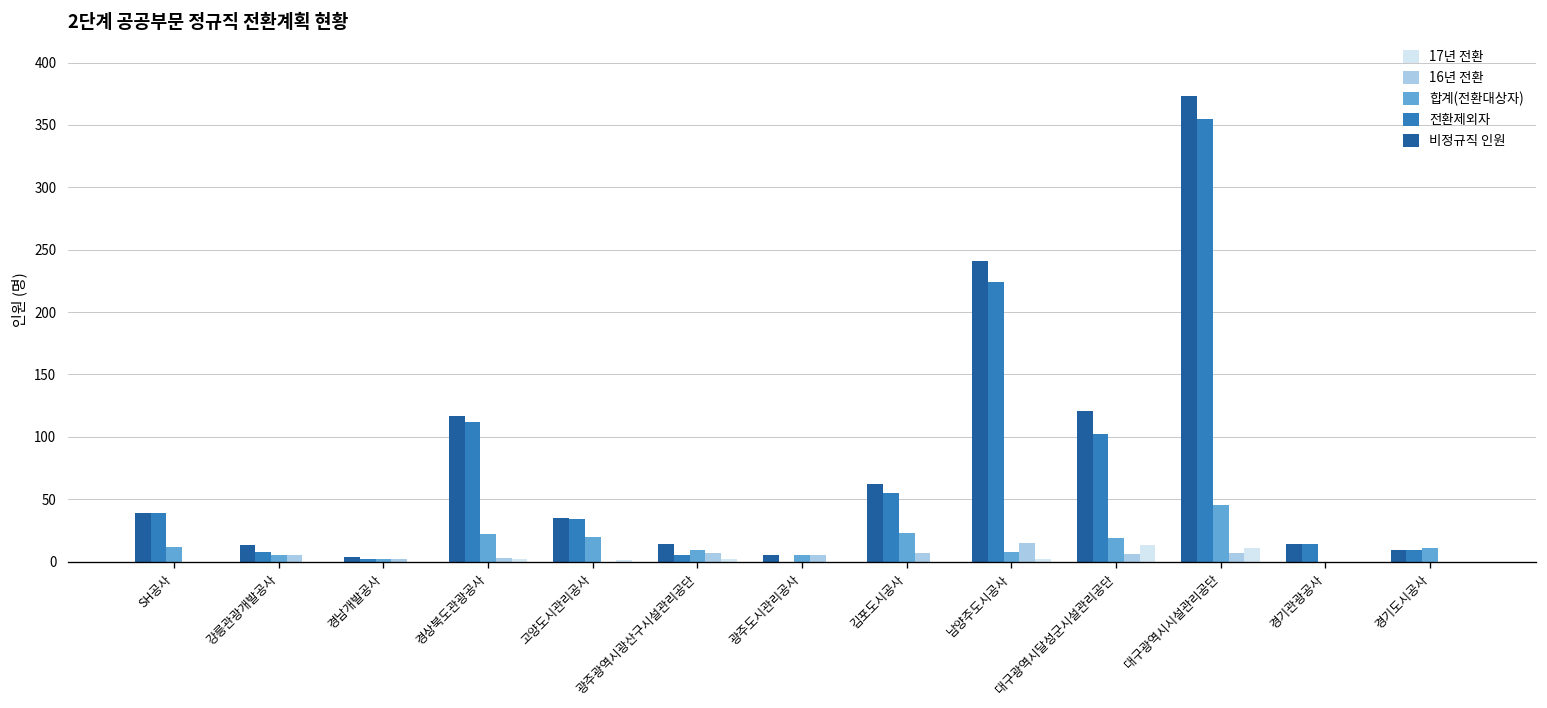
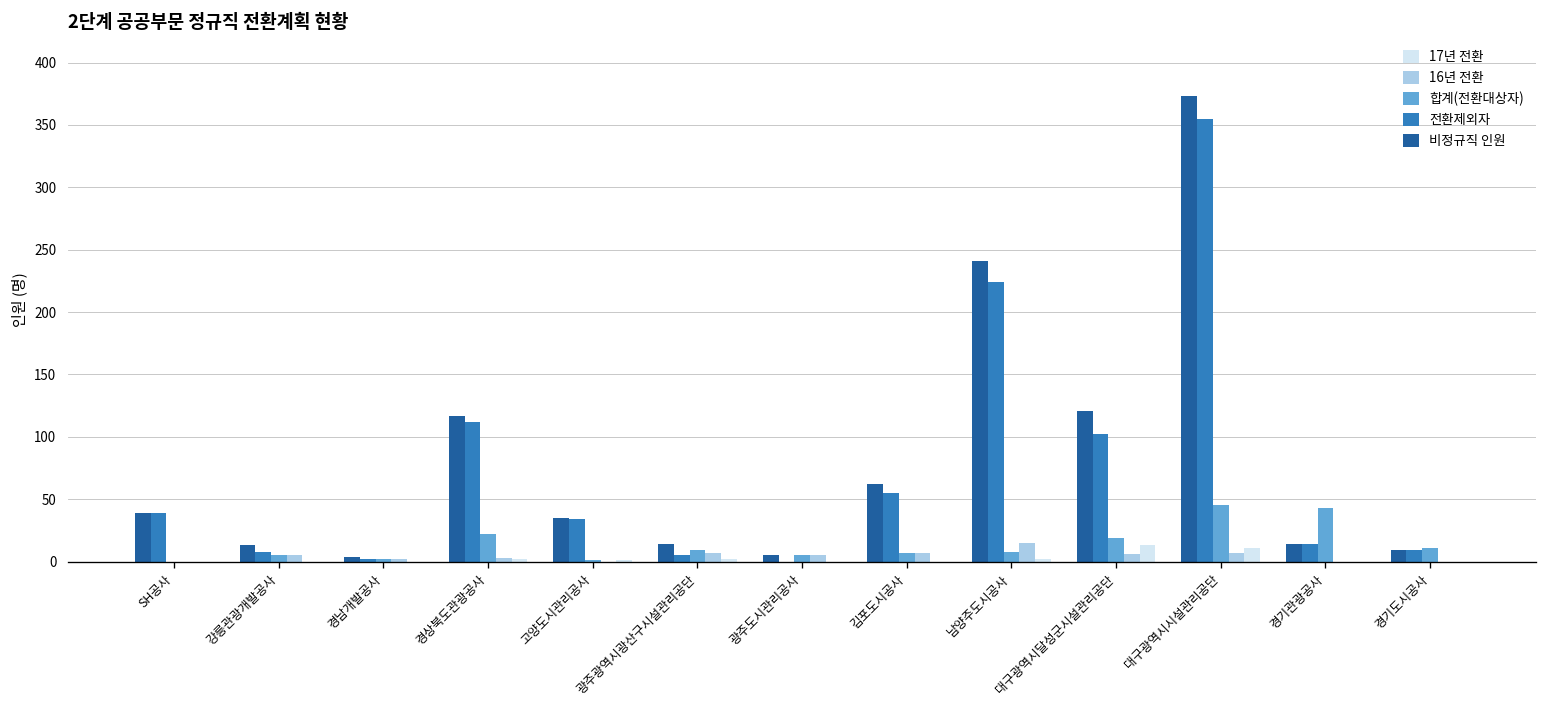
합계(전환대상자), SH공사: 12 -> 0
합계(전환대상자), 고양도시관리공사: 20 -> 1
합계(전환대상자), 김포도시공사: 23 -> 7
합계(전환대상자), 경기관광공사: 0 -> 43
